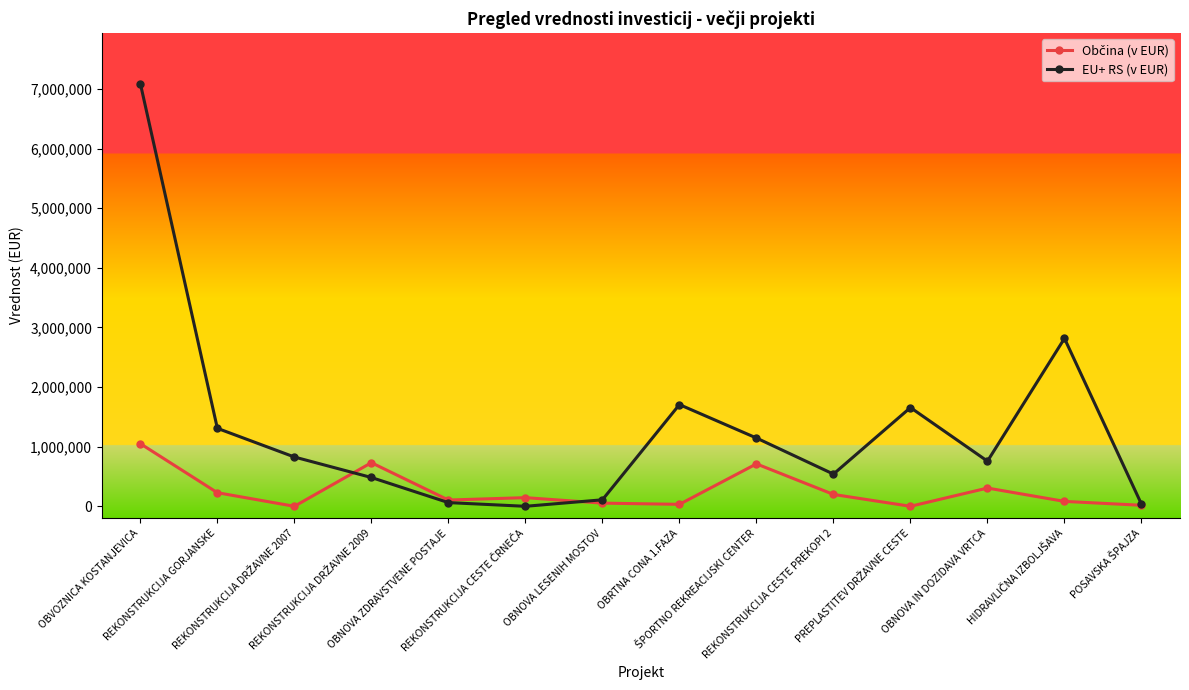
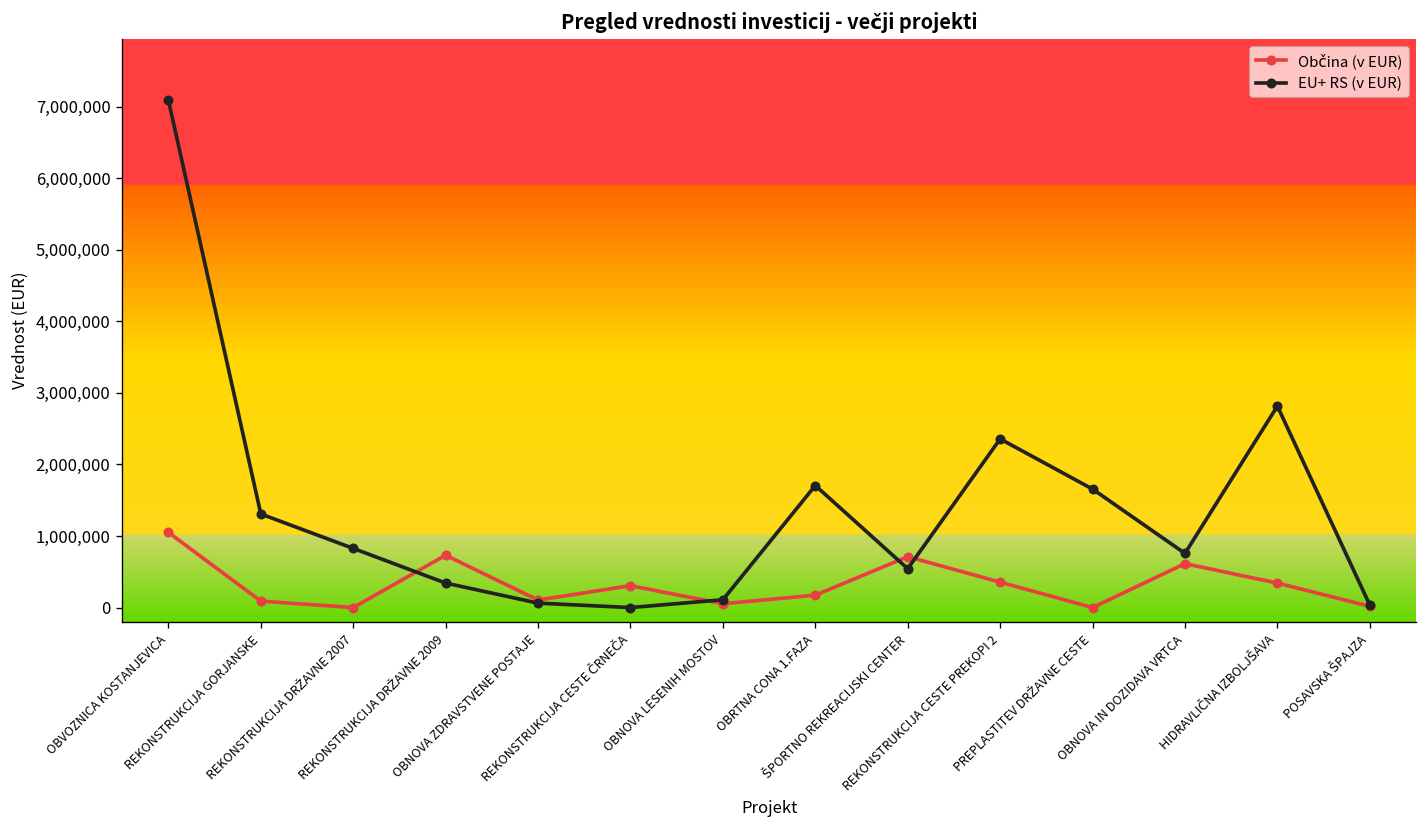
Občina (v EUR), REKONSTRUKCIJA GORJANSKE: 200,000 -> 100,000
EU+ RS (v EUR), REKONSTRUKCIJA DRŽAVNE 2009: 500,000 -> 300,000
Občina (v EUR), REKONSTRUKCIJA CESTE ČRNEČA: 100,000 -> 300,000
Občina (v EUR), OBRTNA CONA 1.FAZA: 0 -> 200,000
EU+ RS (v EUR), ŠPORTNO REKREACIJSKI CENTER: 1,100,000 -> 500,000
Občina (v EUR), REKONSTRUKCIJA CESTE PREKOPI 2: 200,000 -> 400,000
EU+ RS (v EUR), REKONSTRUKCIJA CESTE PREKOPI 2: 500,000 -> 2,400,000
Občina (v EUR), OBNOVA IN DOZIDAVA VRTCA: 300,000 -> 600,000
Občina (v EUR), HIDRAVLIČNA IZBOLJŠAVA: 100,000 -> 300,000
